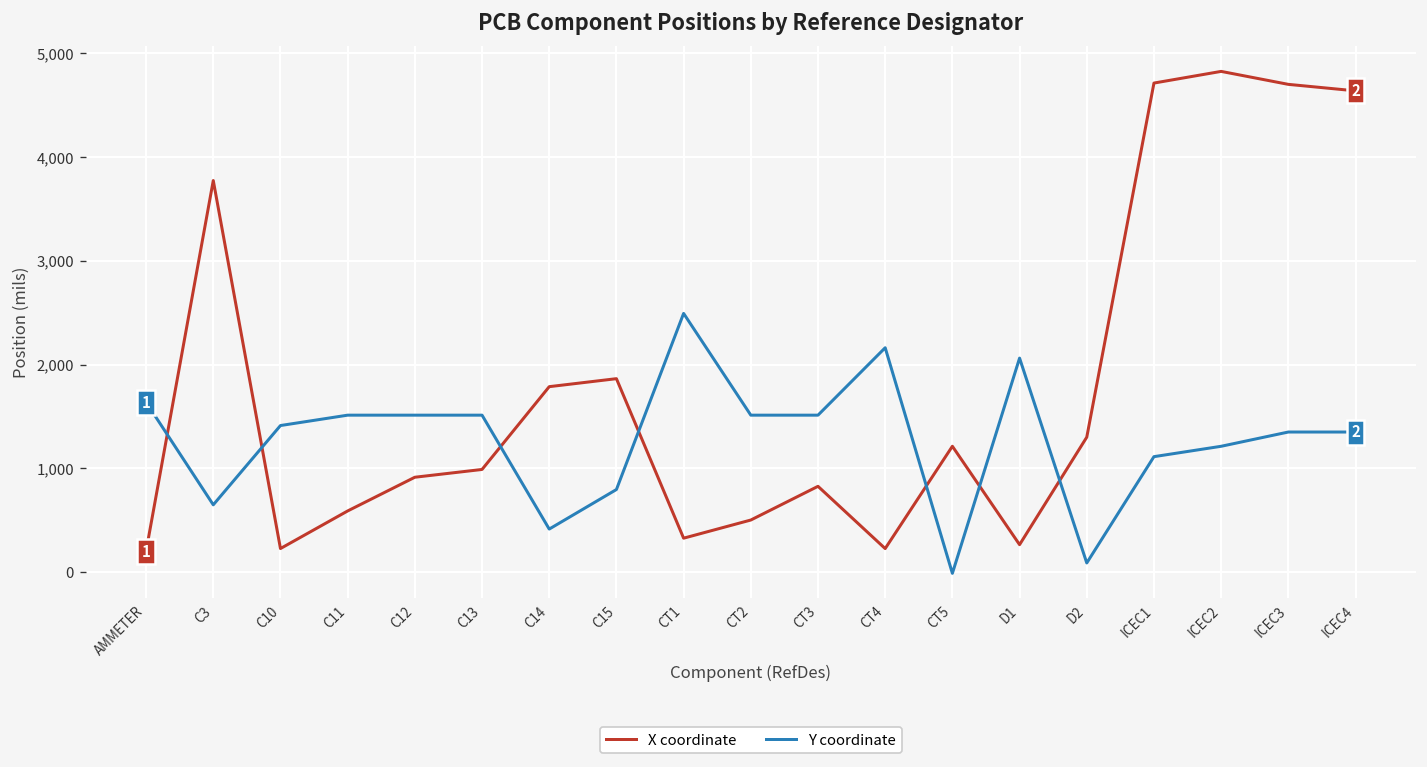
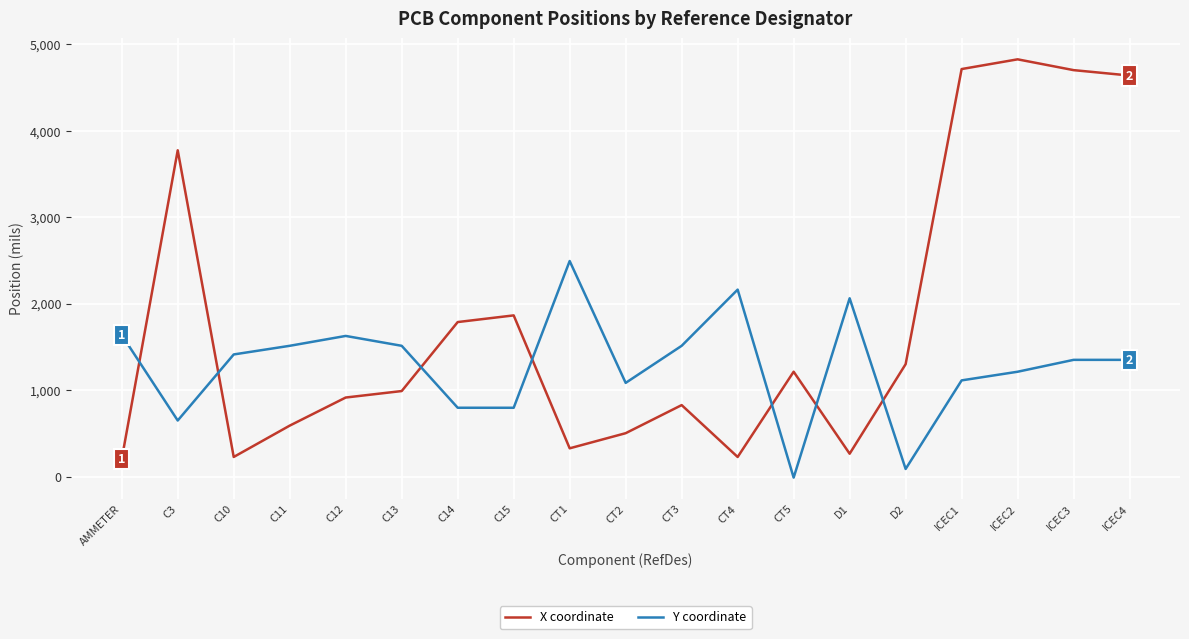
Y coordinate, C12: 1,500 -> 1,600
Y coordinate, C14: 400 -> 800
Y coordinate, CT2: 1,500 -> 1,100
